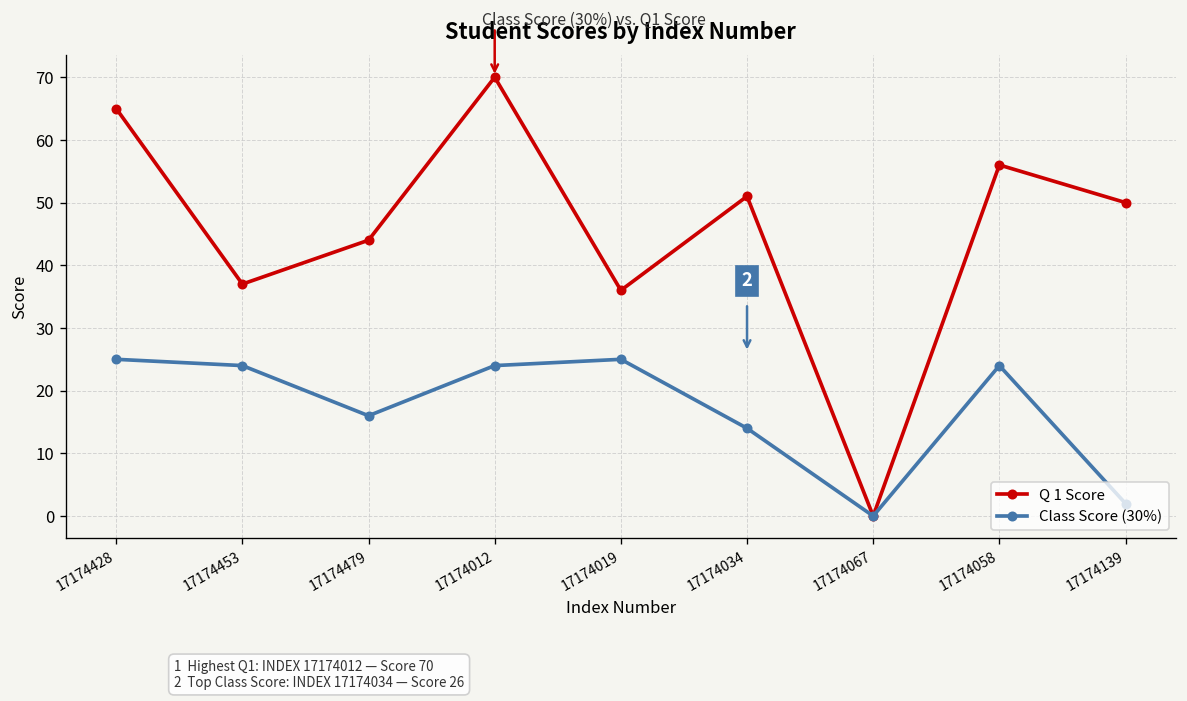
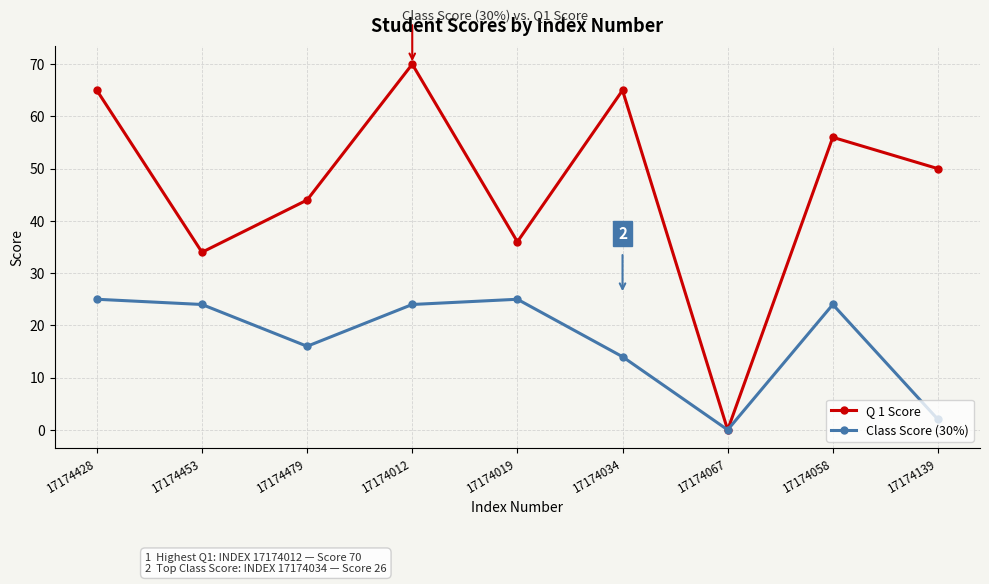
Q 1 Score, 17174453: 37 -> 34
Q 1 Score, 17174034: 51 -> 65
